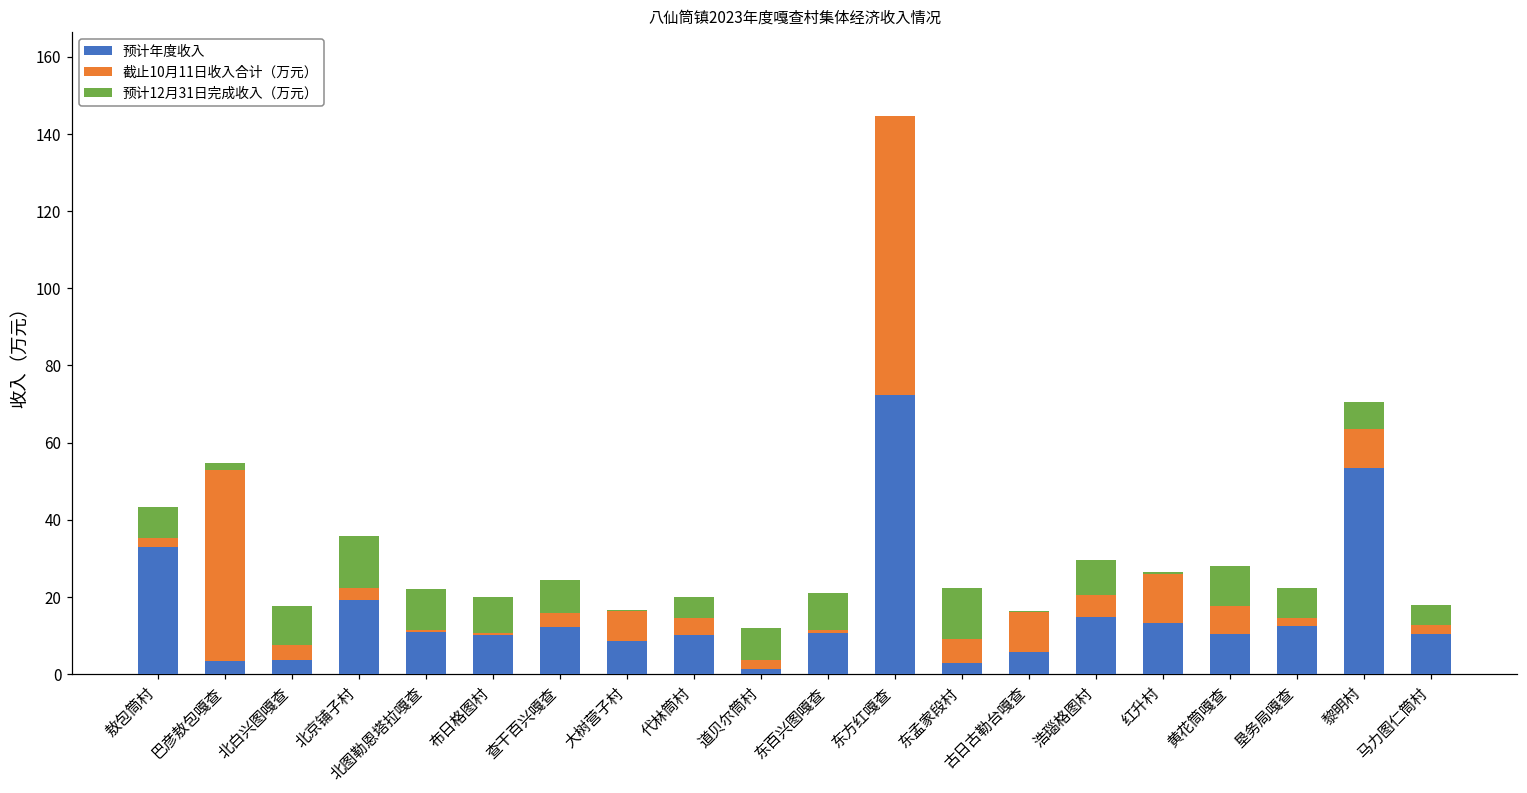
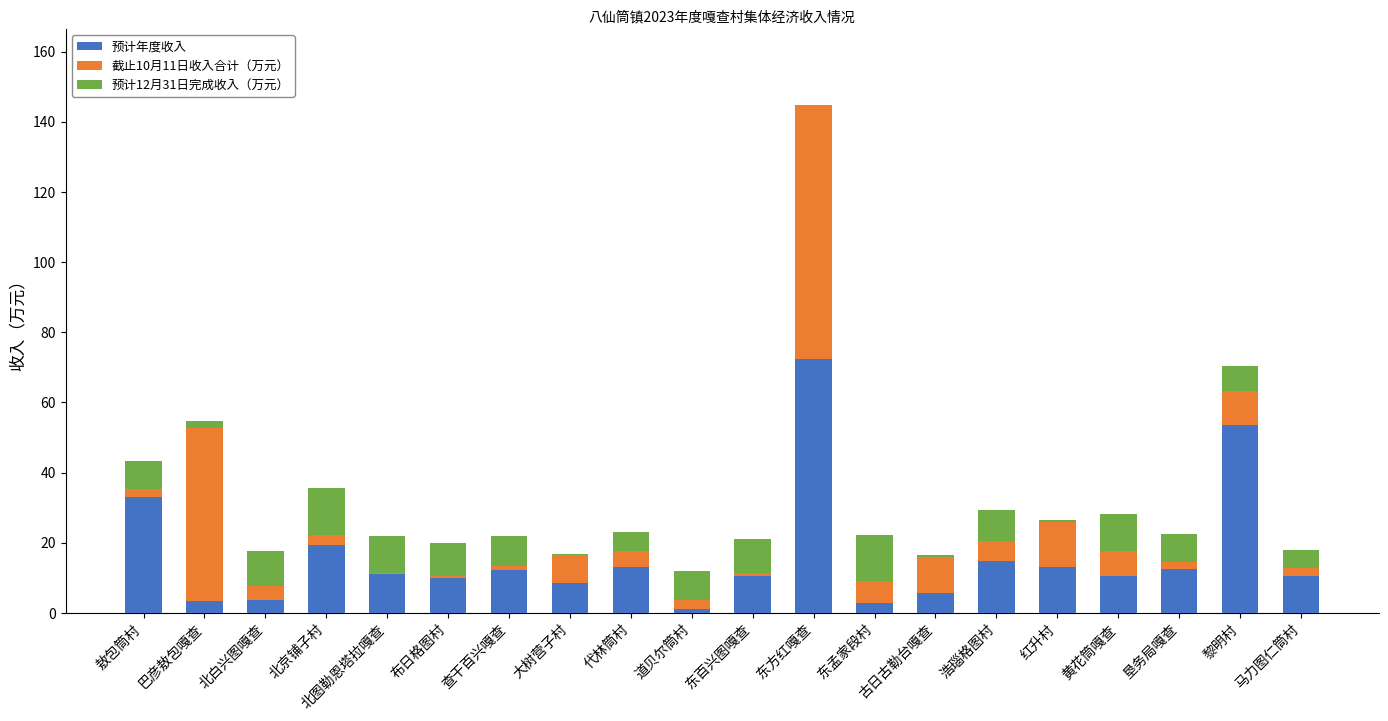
截止10月11日收入合计（万元）, 查干百兴嘎查: 4 -> 1
预计年度收入, 代林筒村: 10 -> 13
